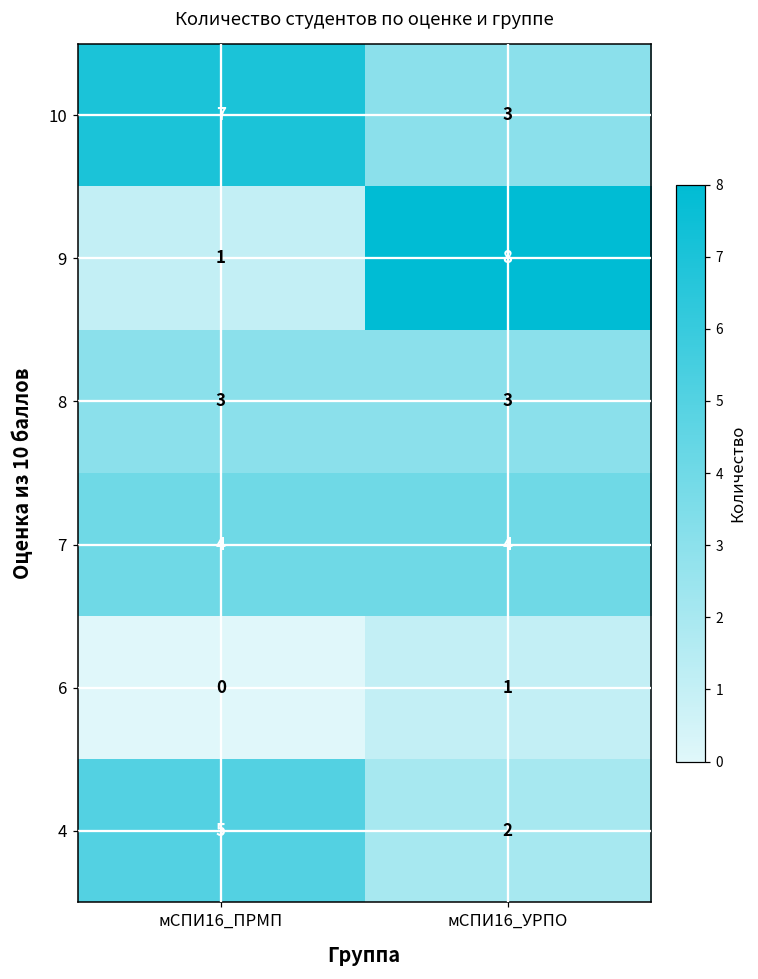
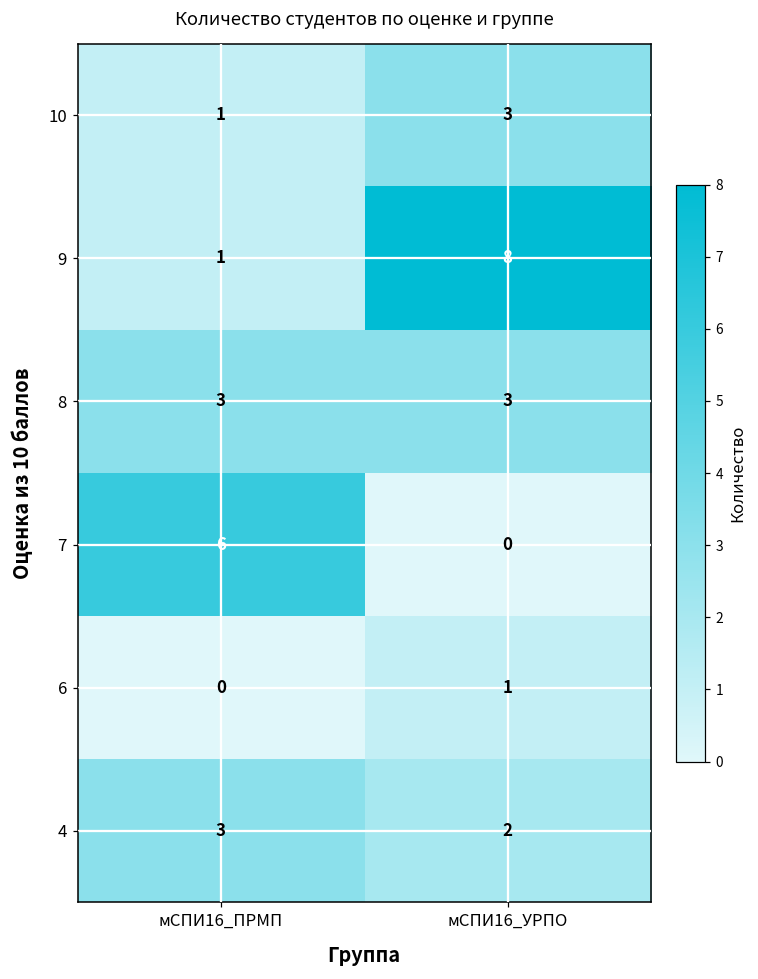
10, мСПИ16_ПРМП: 7 -> 1
7, мСПИ16_ПРМП: 4 -> 6
7, мСПИ16_УРПО: 4 -> 0
4, мСПИ16_ПРМП: 5 -> 3
